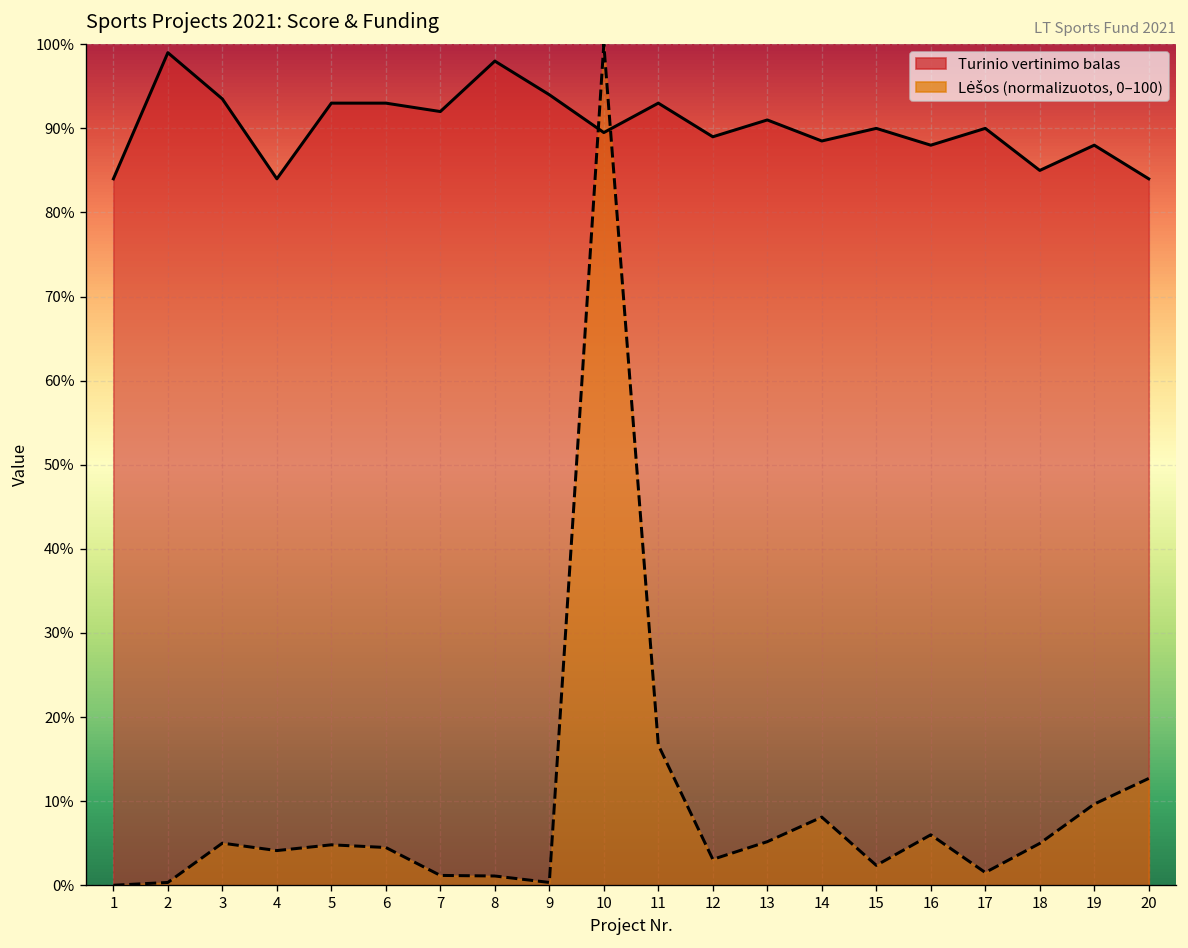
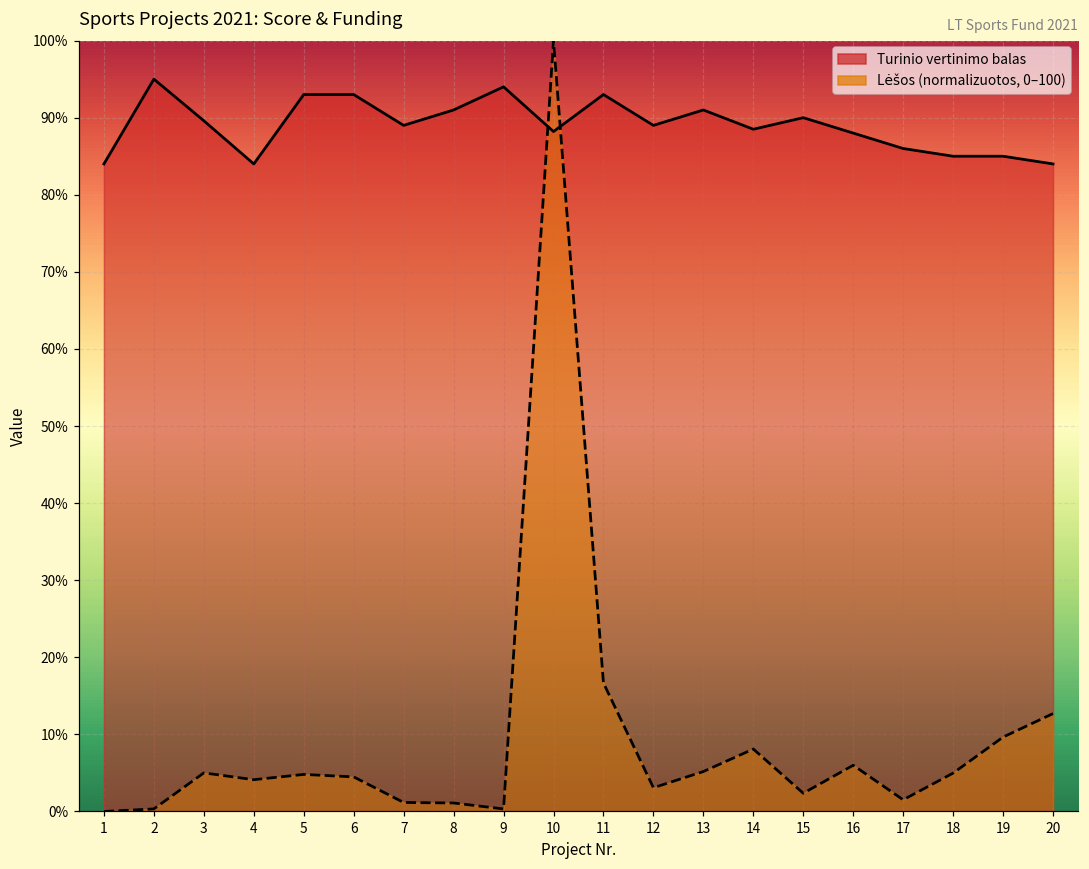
Turinio vertinimo balas, 2: 99% -> 95%
Turinio vertinimo balas, 3: 94% -> 90%
Turinio vertinimo balas, 7: 92% -> 89%
Turinio vertinimo balas, 8: 98% -> 91%
Turinio vertinimo balas, 10: 90% -> 88%
Turinio vertinimo balas, 17: 90% -> 86%
Turinio vertinimo balas, 19: 88% -> 85%
